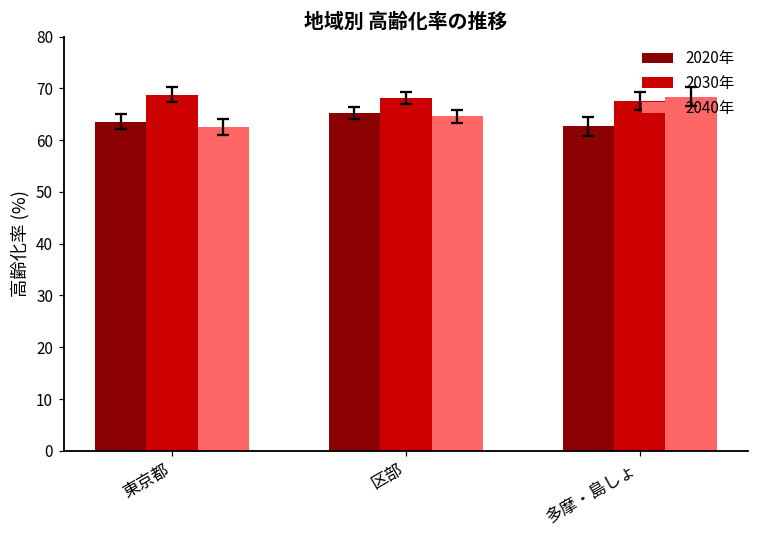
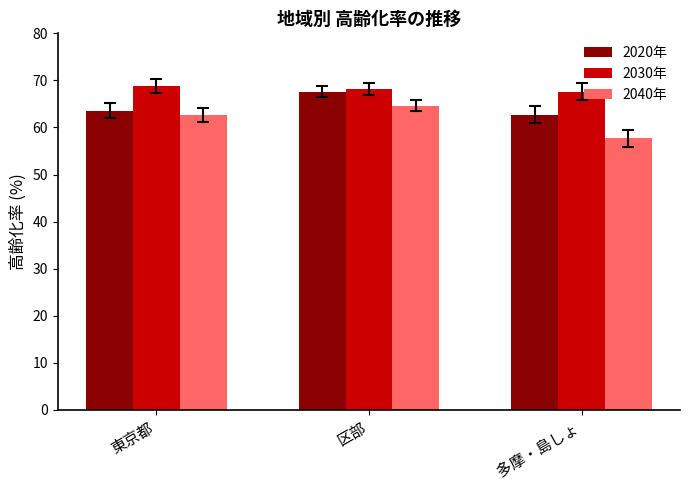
2020年, 区部: 65 -> 68
2040年, 多摩・島しょ: 68 -> 58
